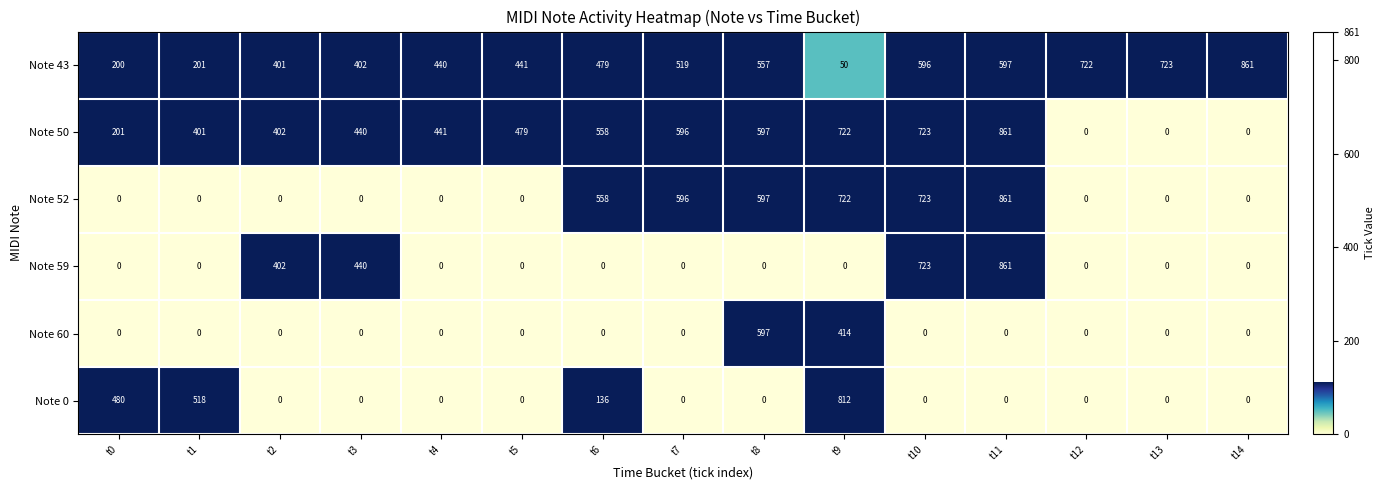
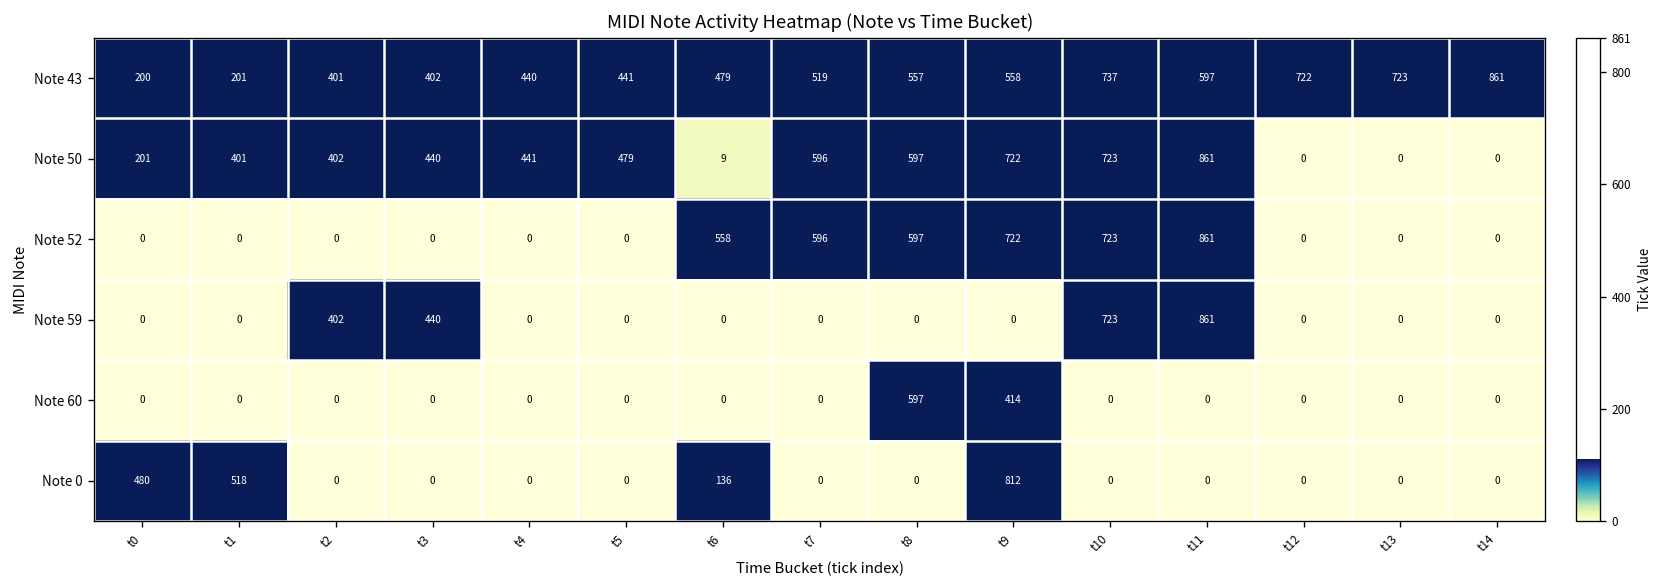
Note 43, t9: 50 -> 558
Note 43, t10: 596 -> 737
Note 50, t6: 558 -> 9
